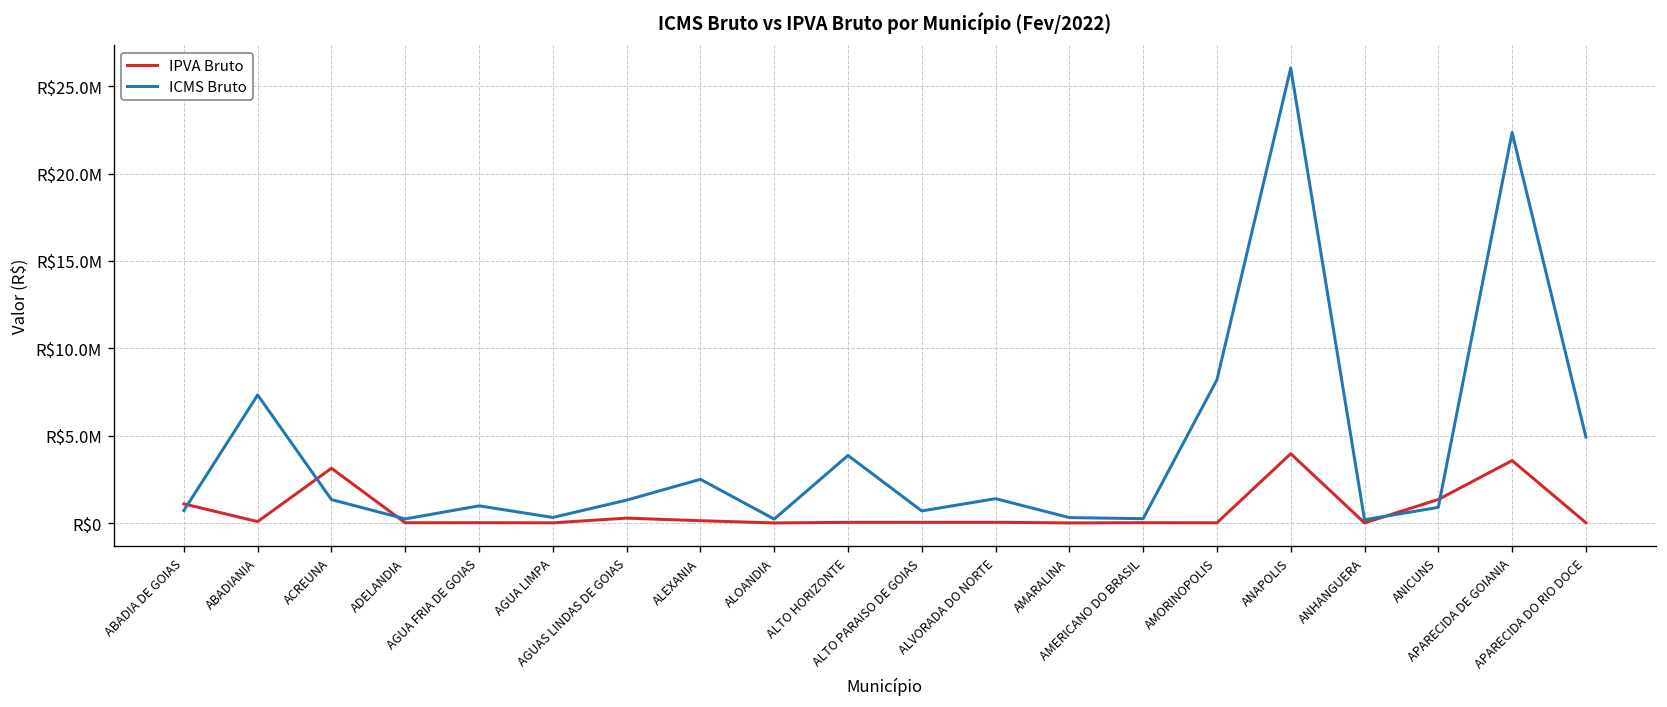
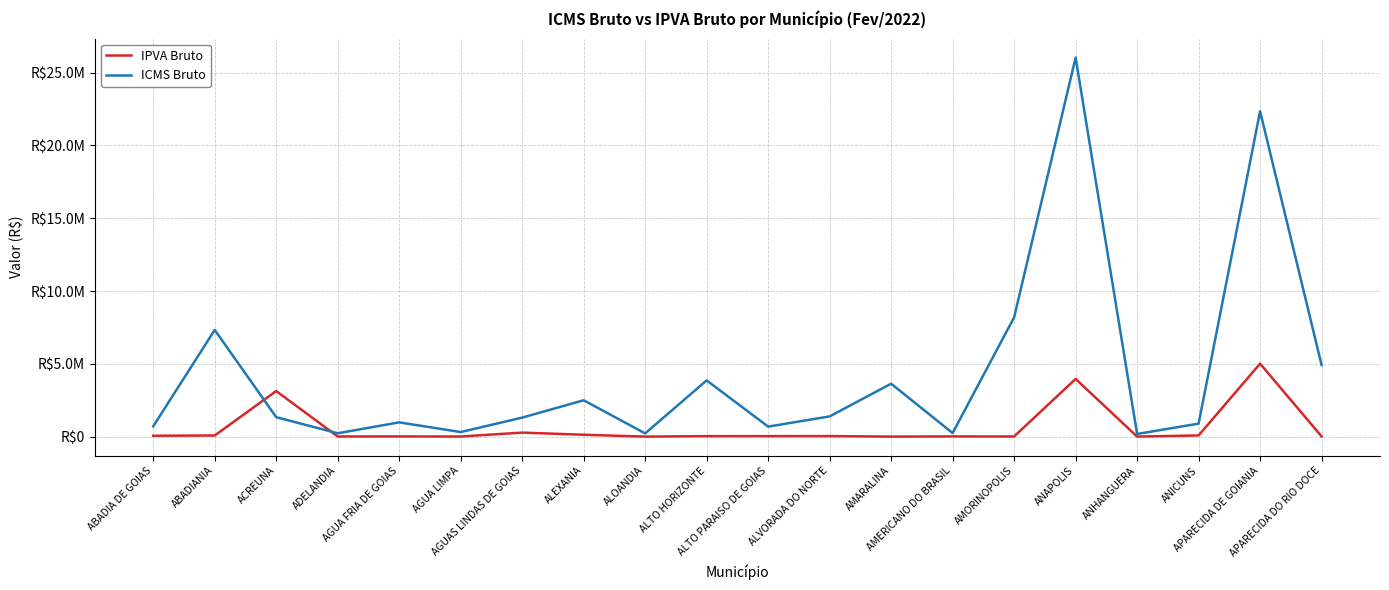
IPVA Bruto, ABADIA DE GOIAS: R$1100000 -> R$100000
ICMS Bruto, AMARALINA: R$300000 -> R$3600000
IPVA Bruto, ANICUNS: R$1300000 -> R$100000
IPVA Bruto, APARECIDA DE GOIANIA: R$3600000 -> R$5000000
